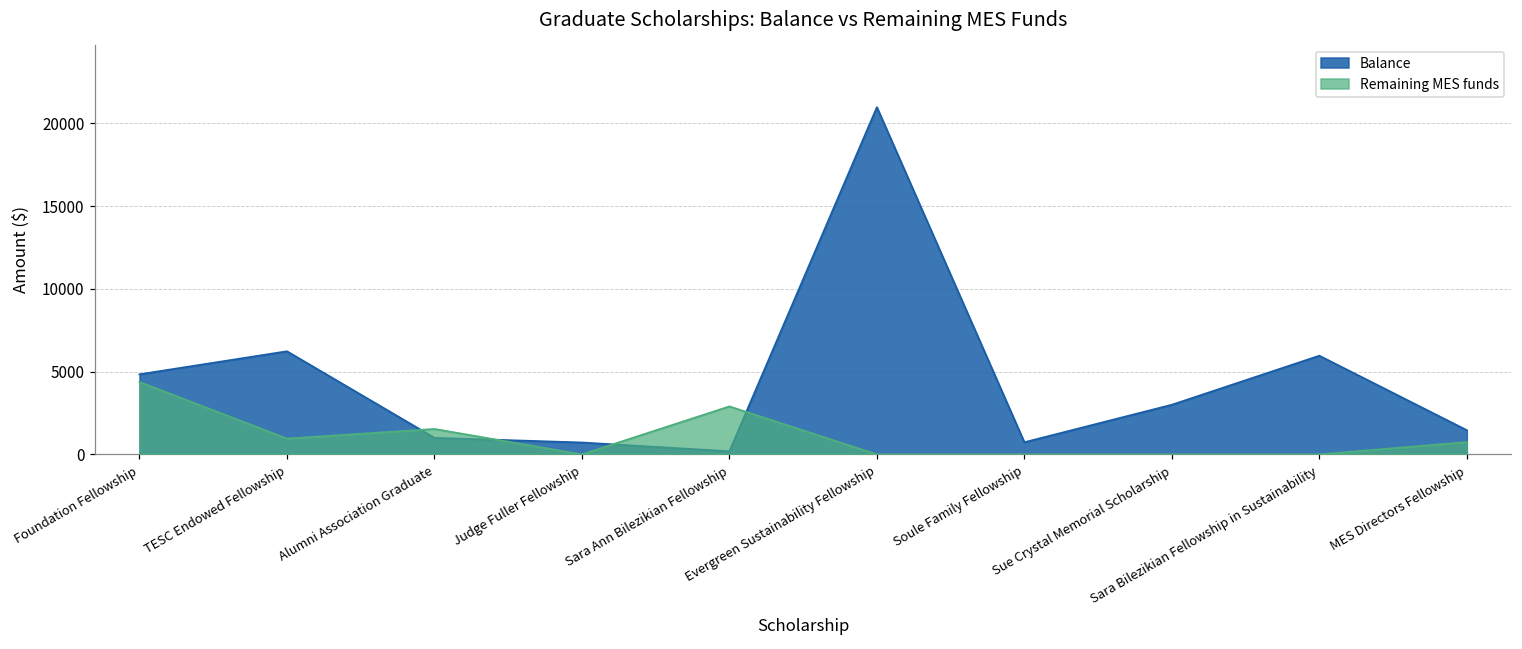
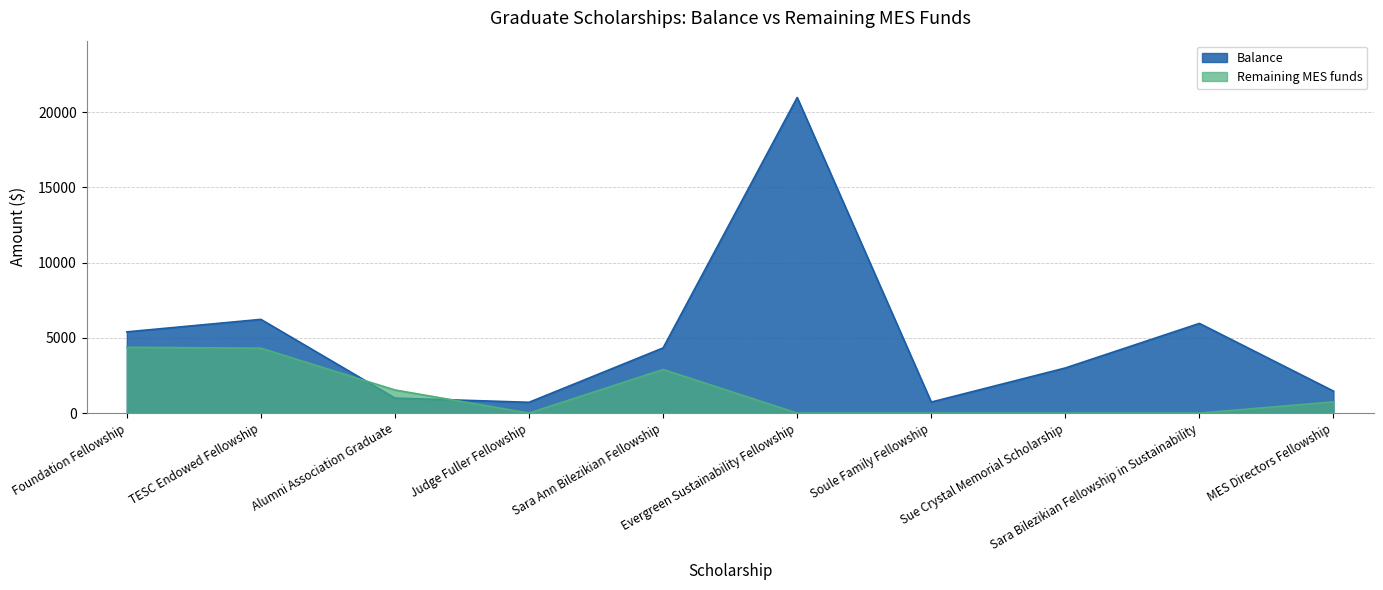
Balance, Foundation Fellowship: 4800 -> 5400
Remaining MES funds, TESC Endowed Fellowship: 1000 -> 4300
Balance, Sara Ann Bilezikian Fellowship: 200 -> 4300
